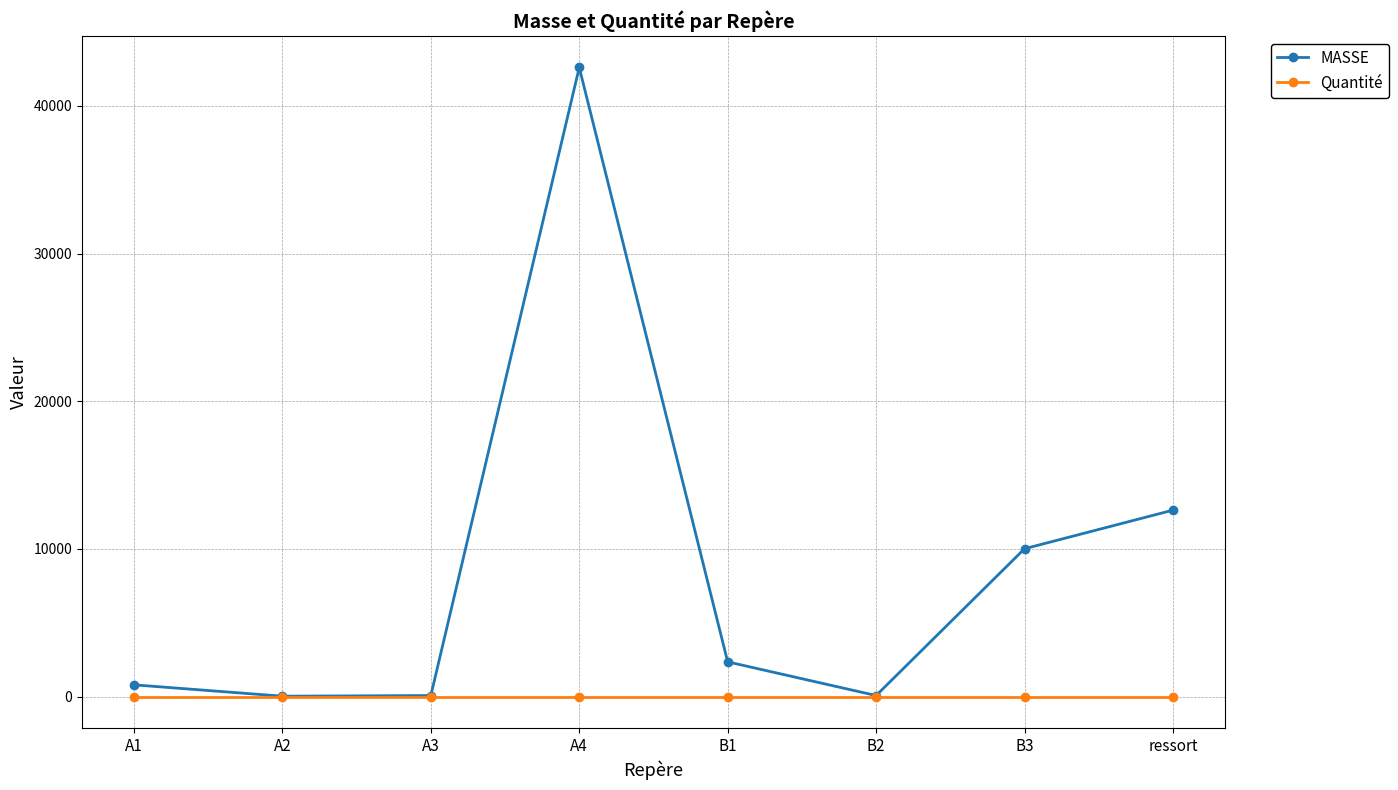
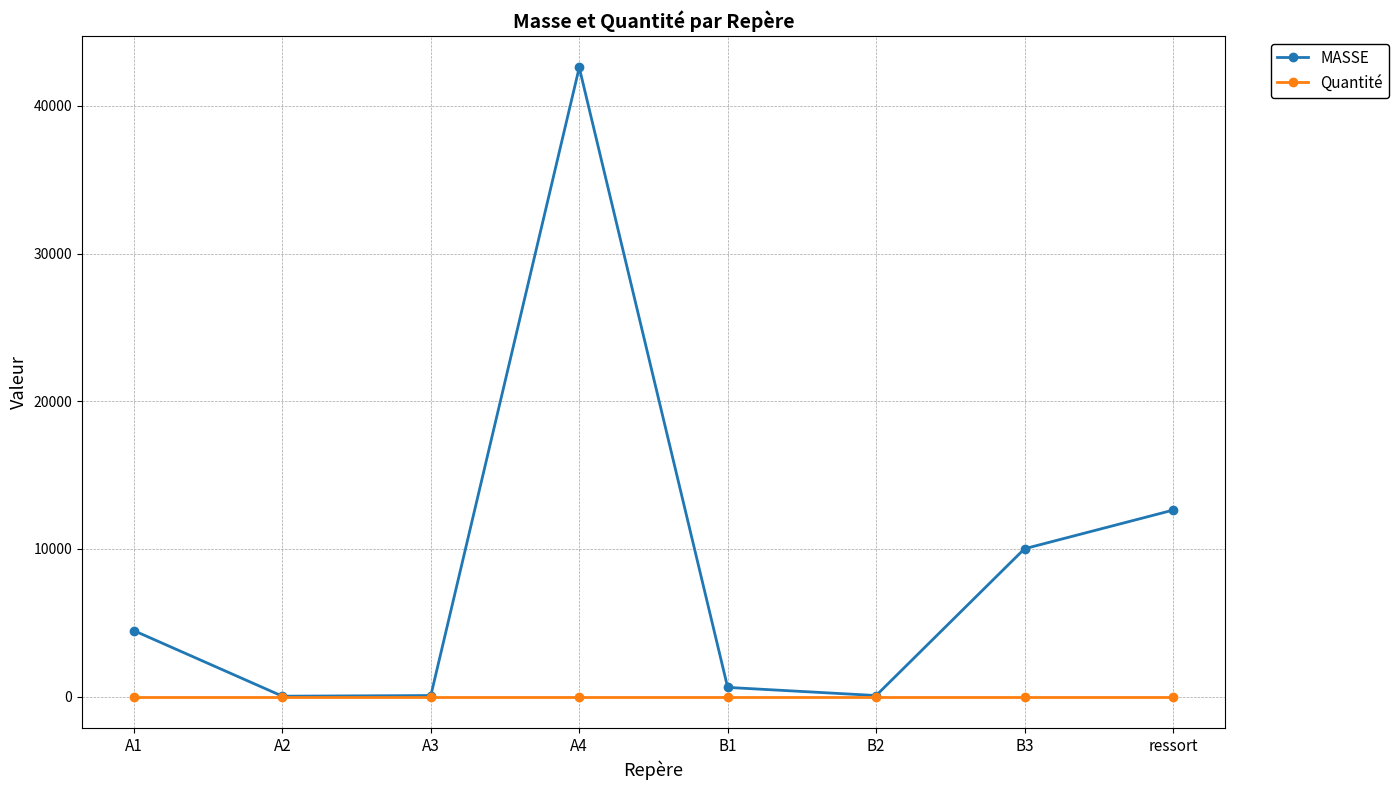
MASSE, A1: 800 -> 4500
MASSE, B1: 2400 -> 600
